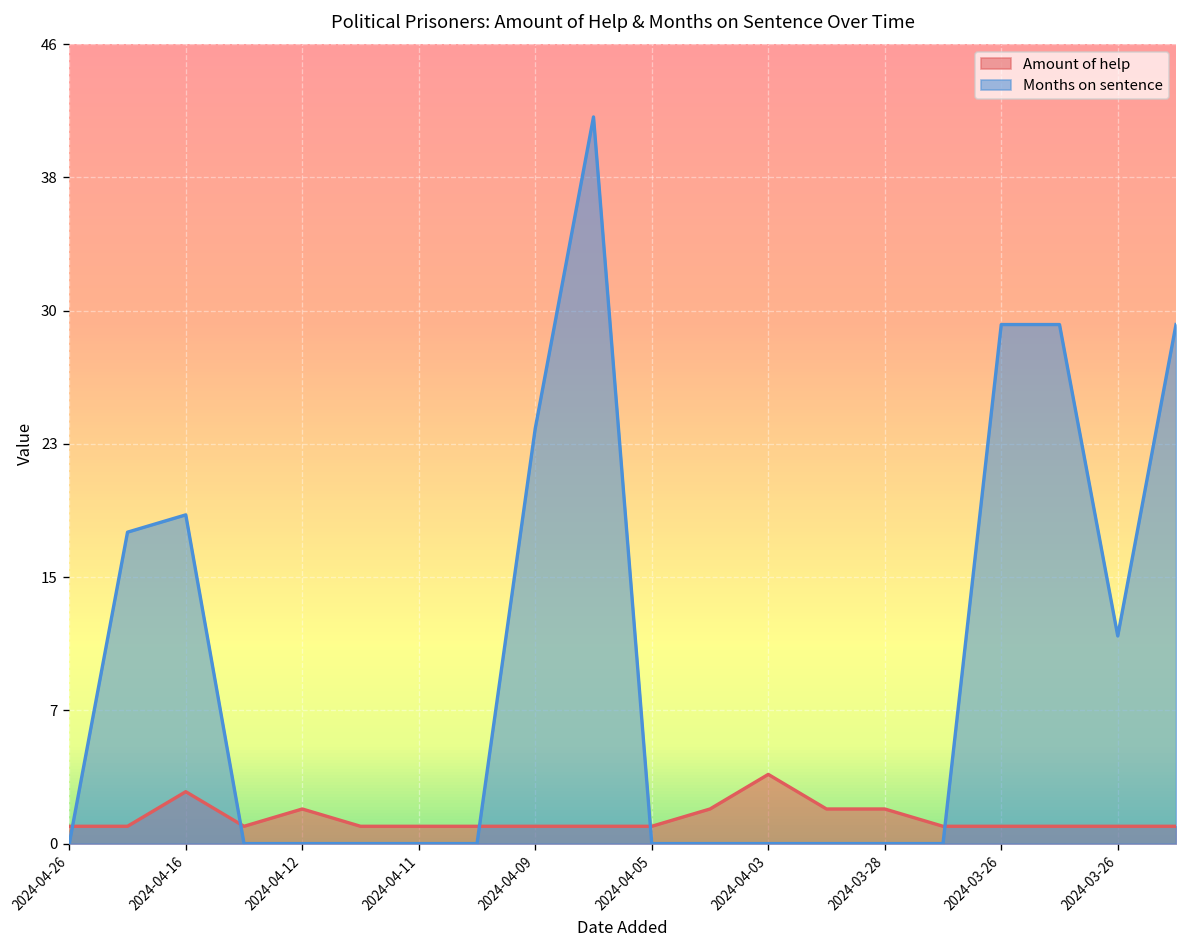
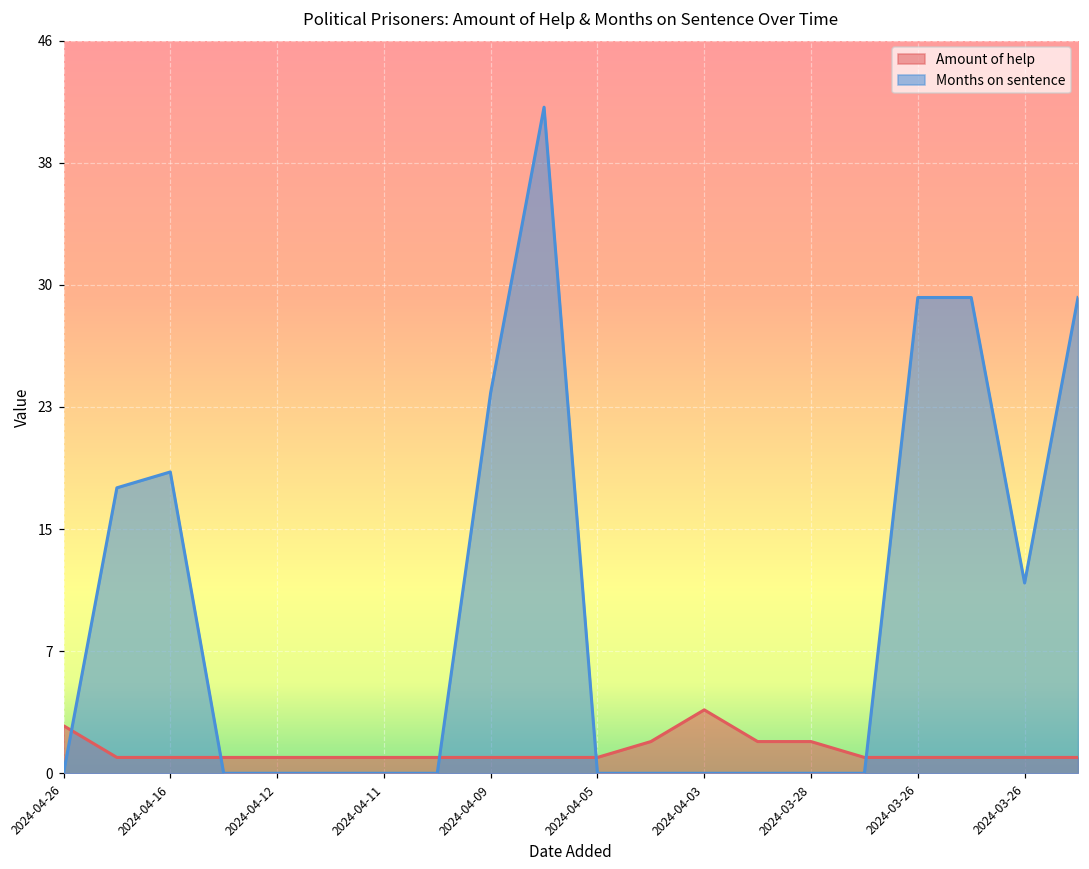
Amount of help, 2024-04-26: 1 -> 3
Amount of help, 2024-04-16: 3 -> 1
Amount of help, 2024-04-12: 2 -> 1
